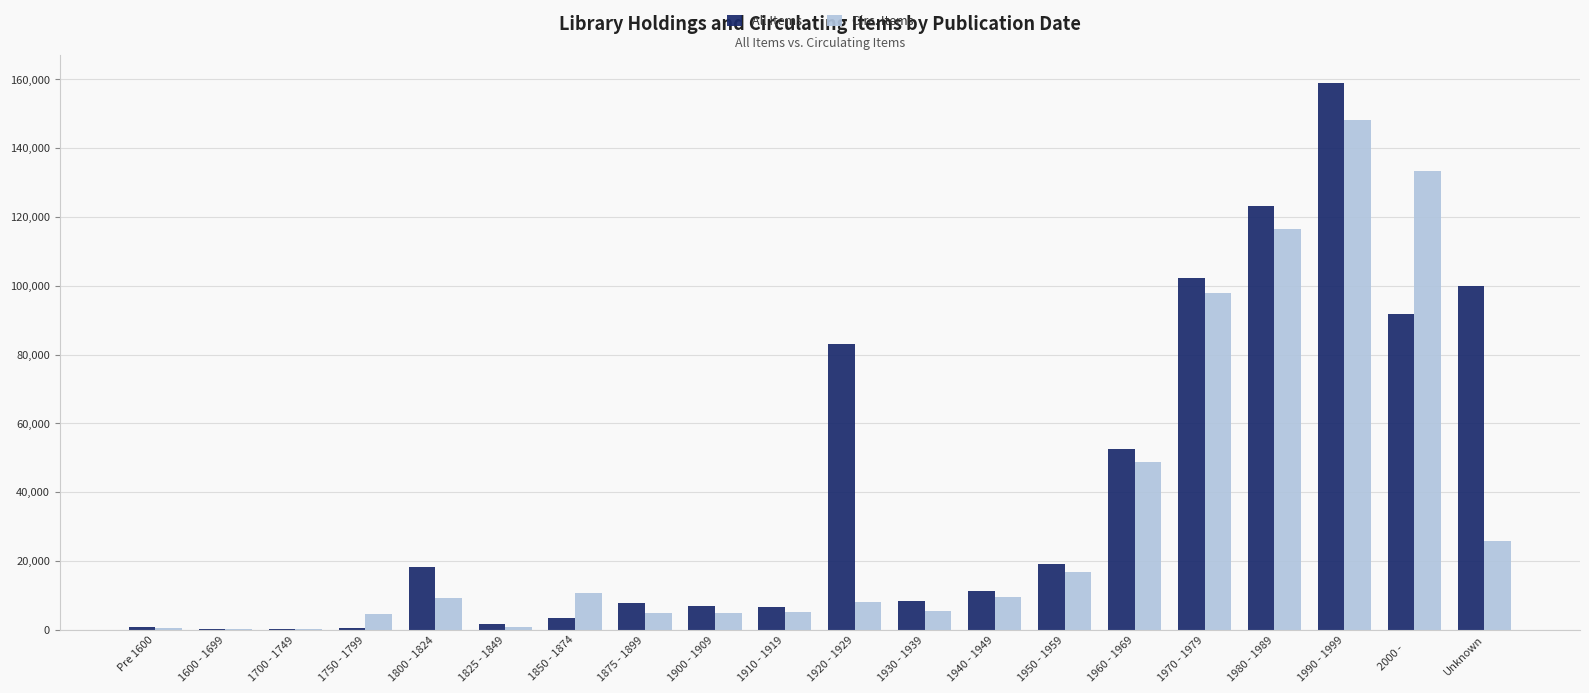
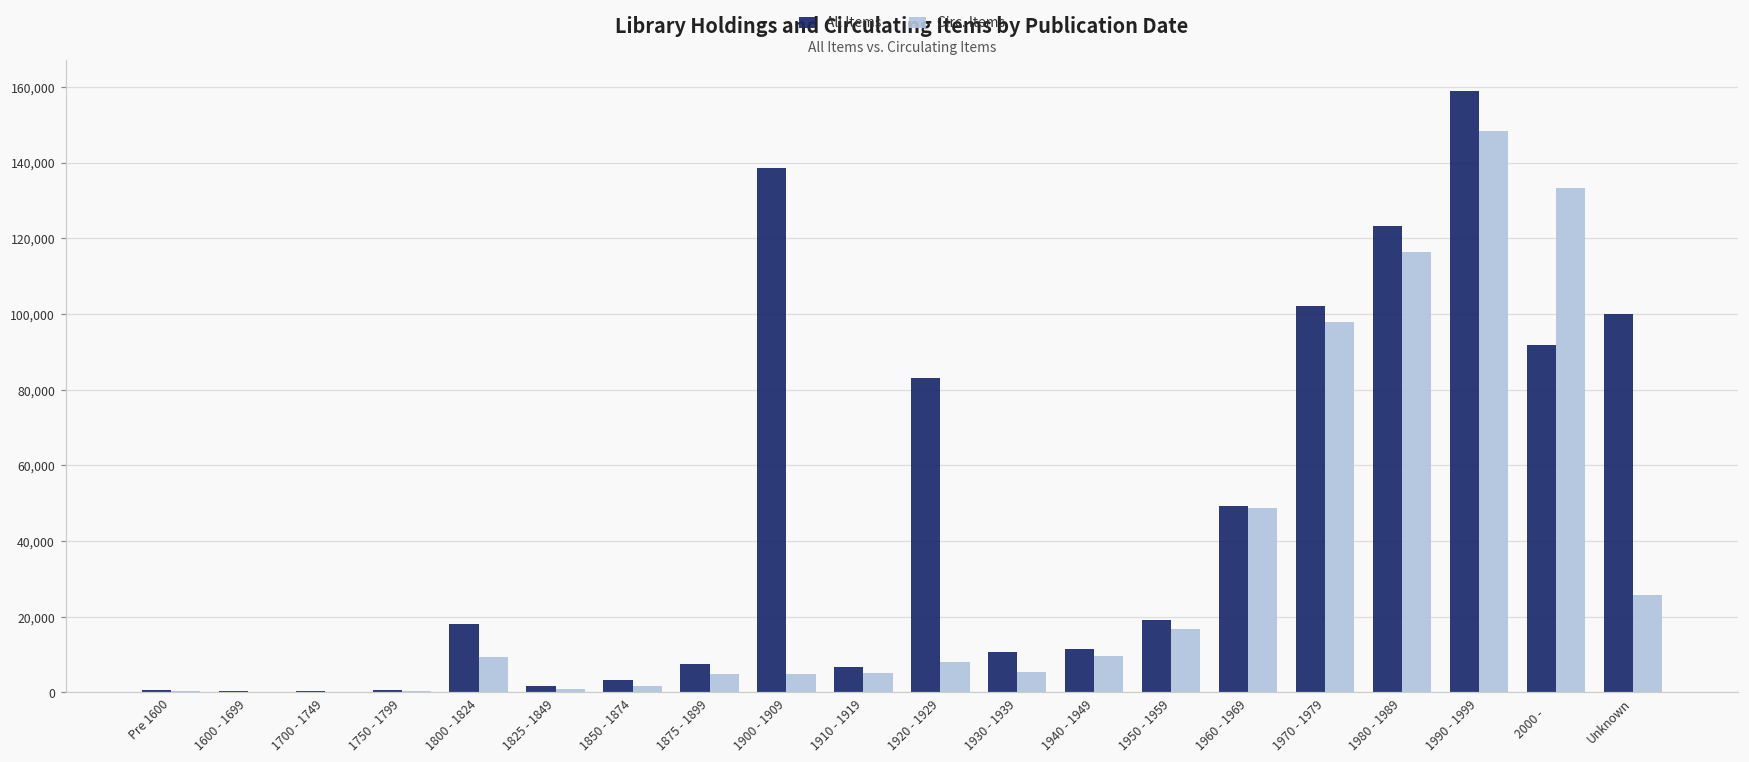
Circ. Items, 1750 - 1799: 5,000 -> 0
Circ. Items, 1850 - 1874: 11,000 -> 2,000
All Items, 1900 - 1909: 7,000 -> 139,000
All Items, 1930 - 1939: 8,000 -> 11,000
All Items, 1960 - 1969: 53,000 -> 49,000
